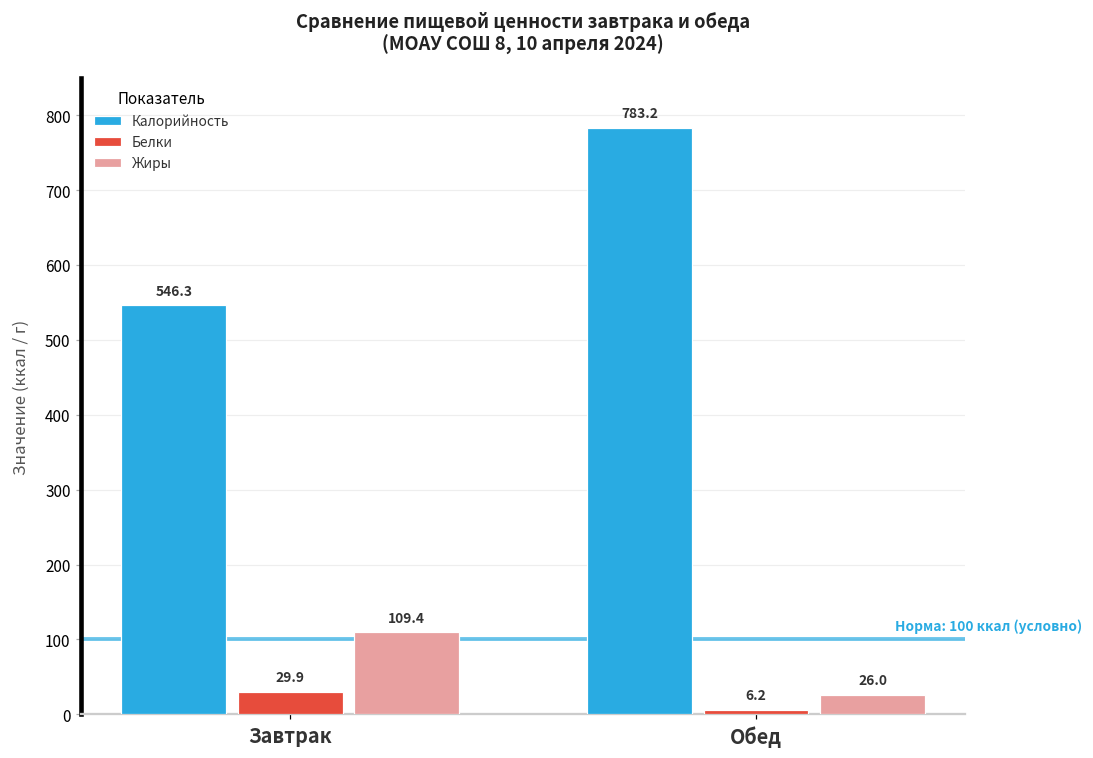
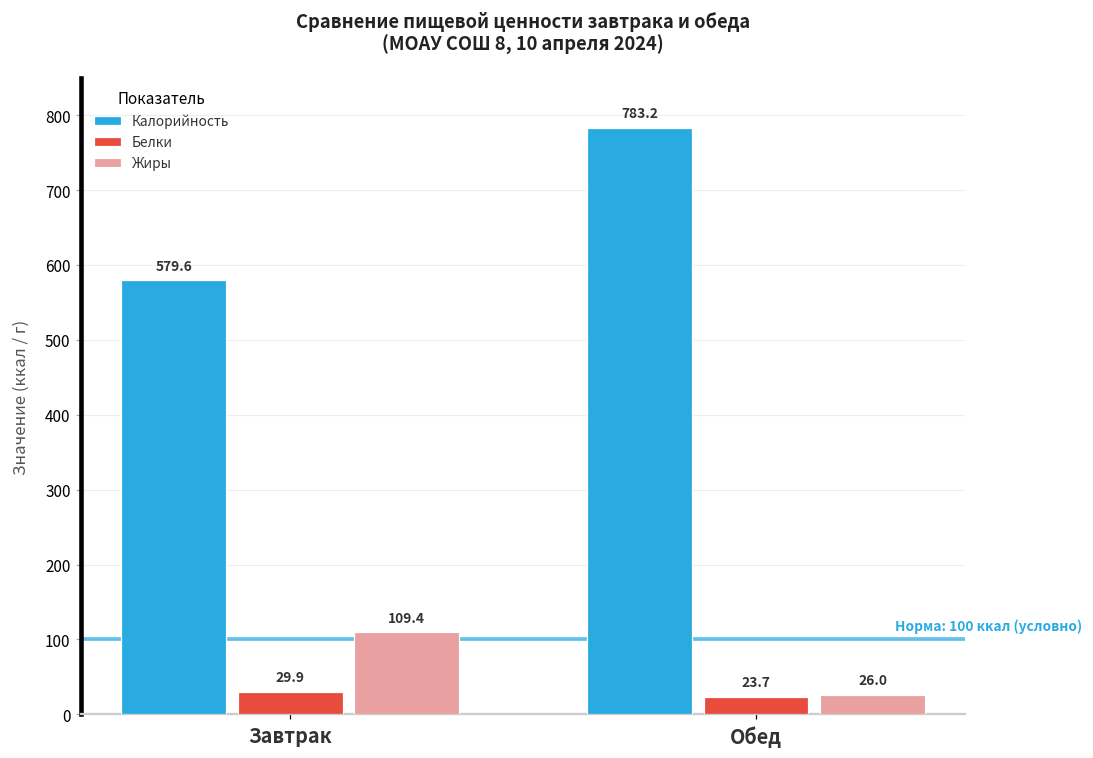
Калорийность, Завтрак: 546.3 -> 579.6
Белки, Обед: 6.2 -> 23.7
